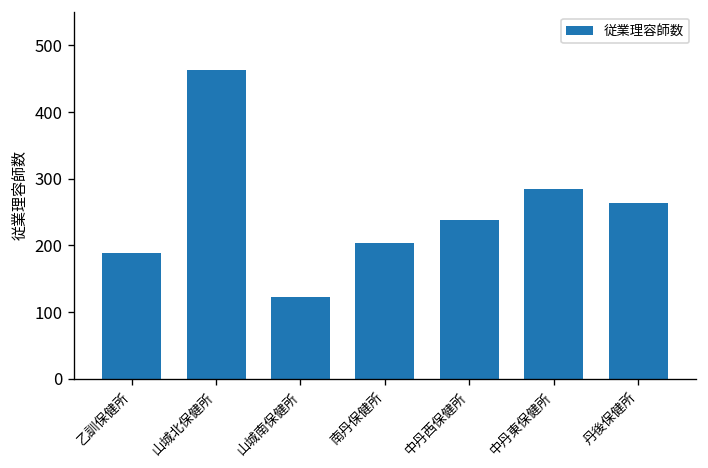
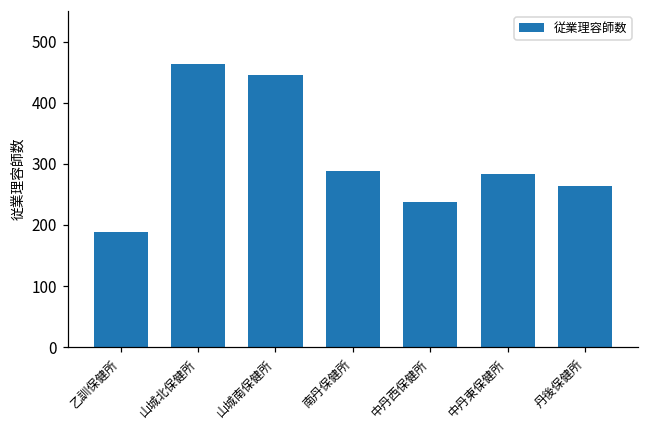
山城南保健所: 120 -> 450
南丹保健所: 200 -> 290
